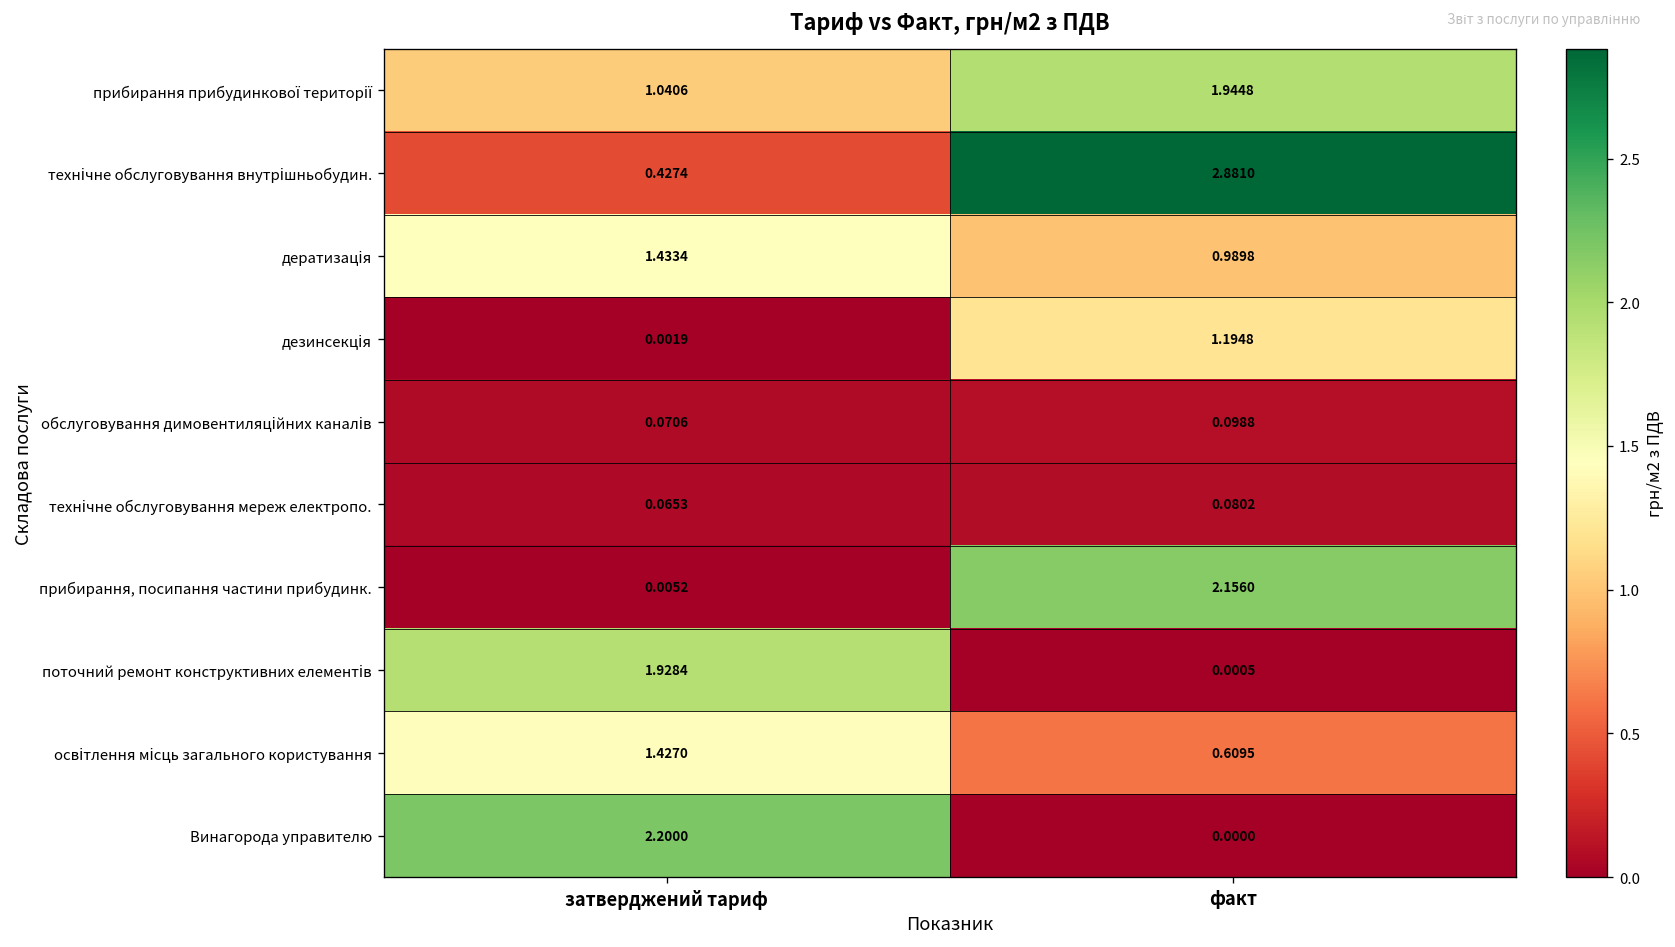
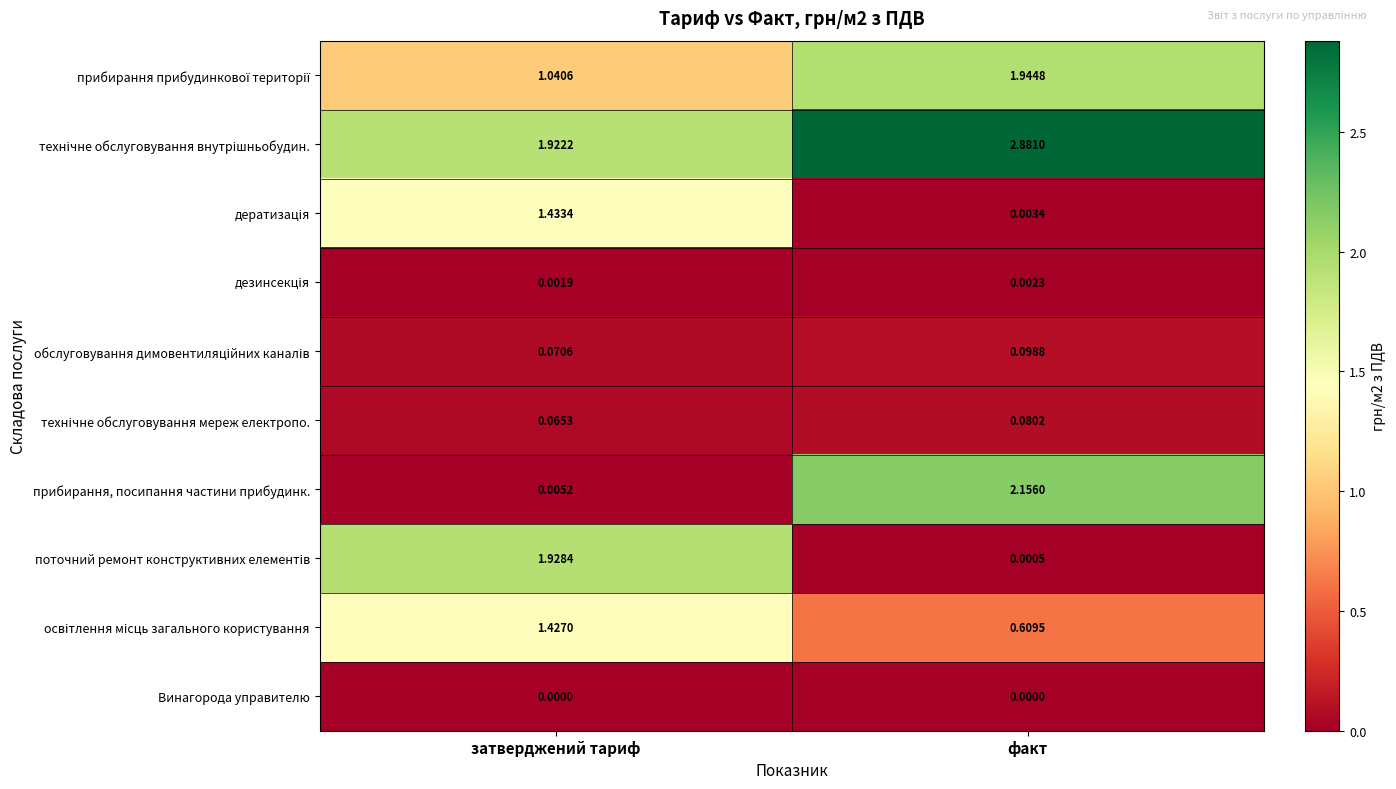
технічне обслуговування внутрішньобудин., затверджений тариф: 0.4274 -> 1.9222
дератизація, факт: 0.9898 -> 0.0034
дезинсекція, факт: 1.1948 -> 0.0023
Винагорода управителю, затверджений тариф: 2.2000 -> 0.0000
